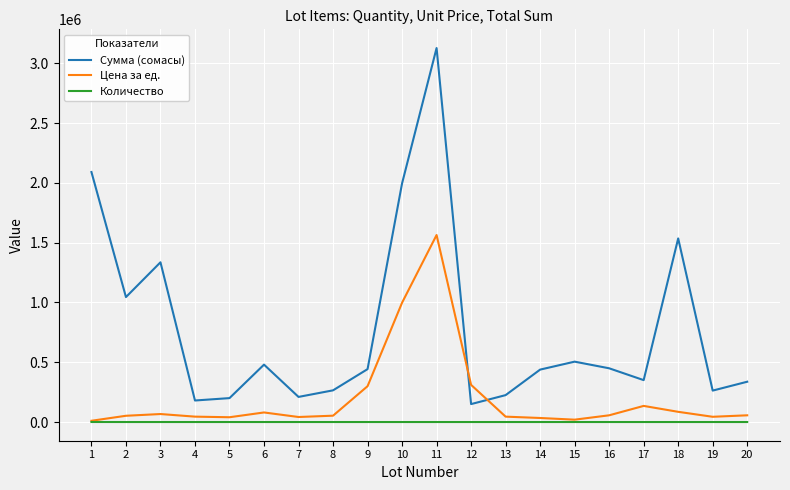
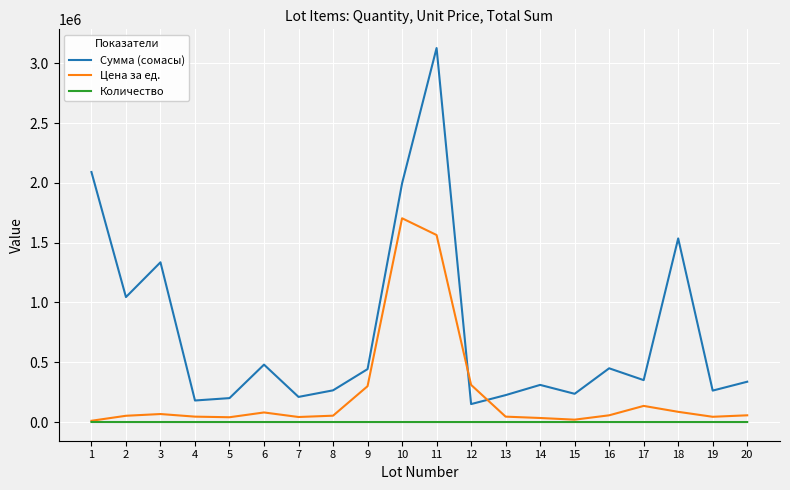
Цена за ед., 10: 1000000 -> 1700000
Сумма (сомасы), 14: 440000 -> 310000
Сумма (сомасы), 15: 500000 -> 240000
